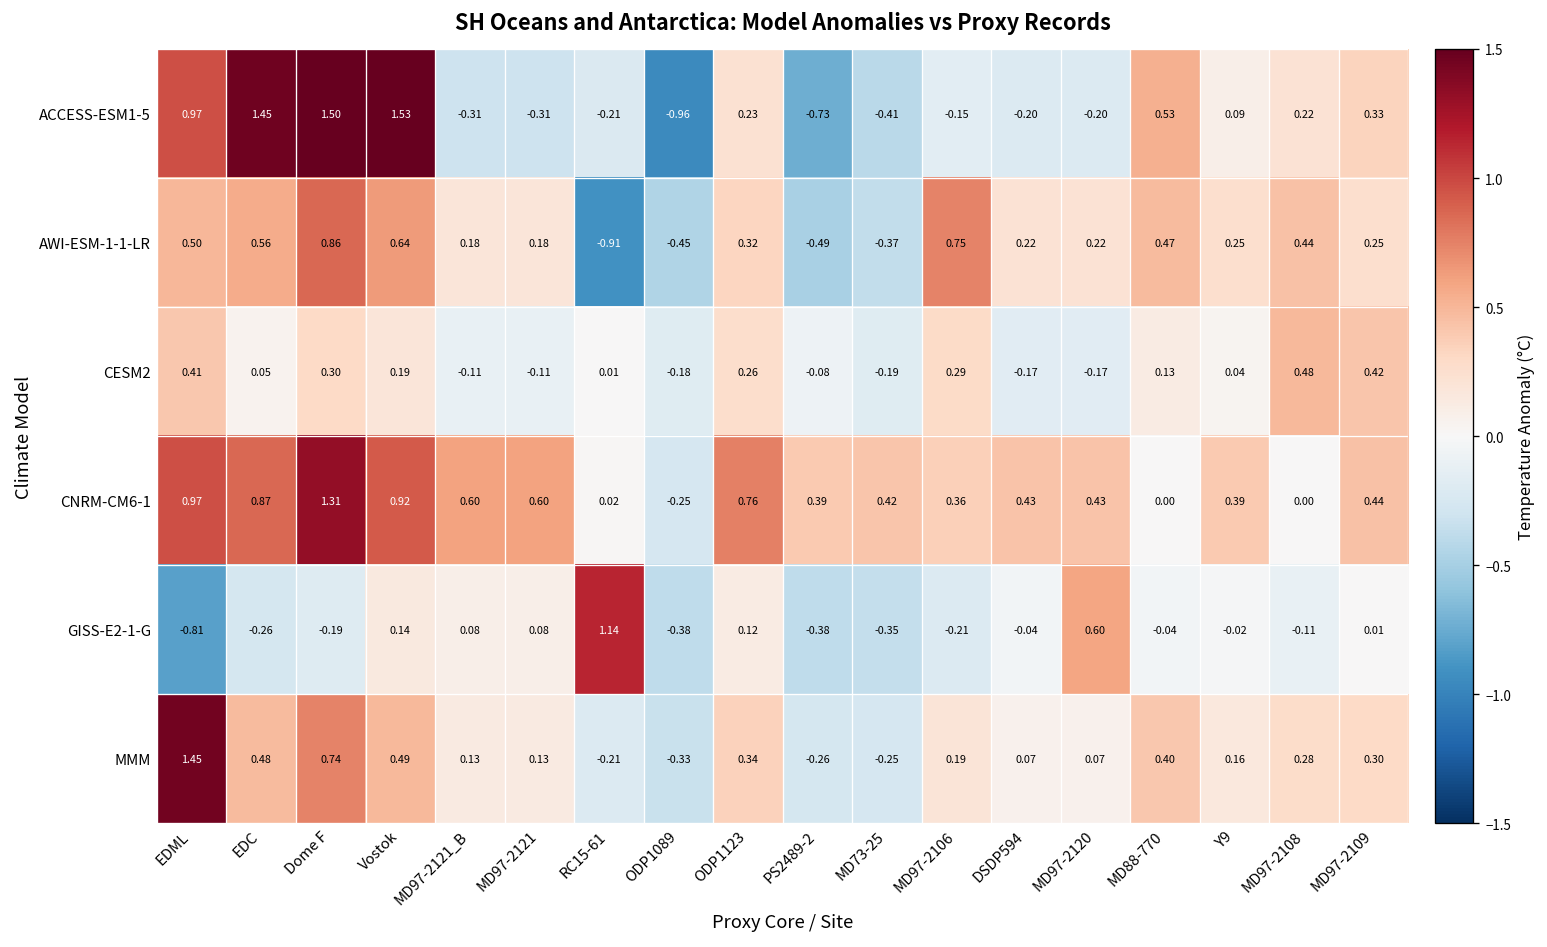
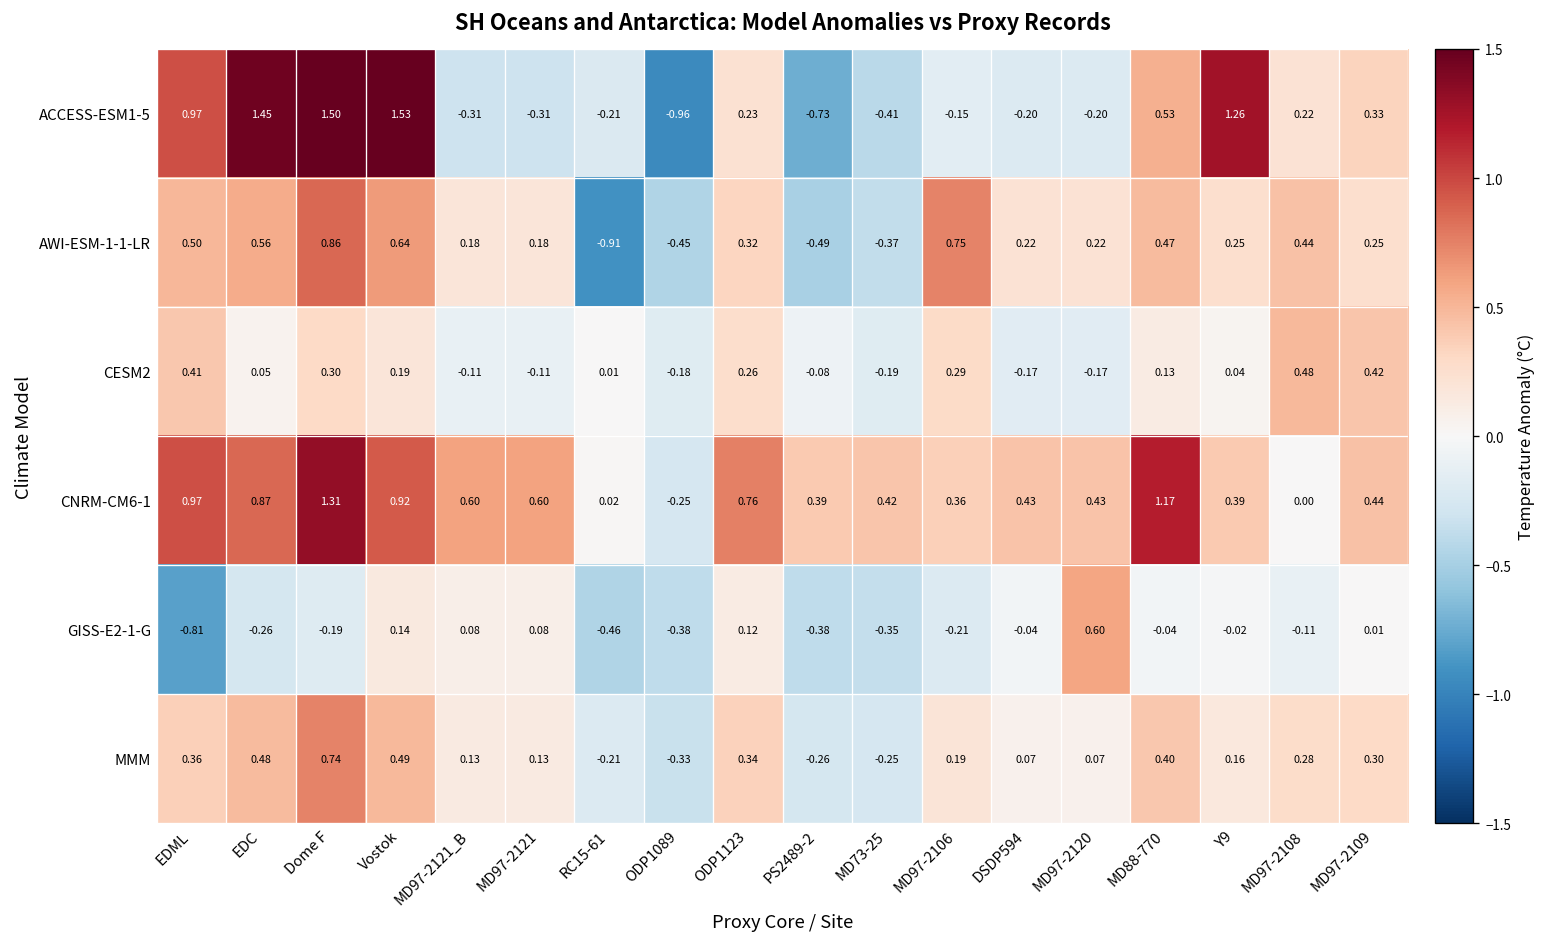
ACCESS-ESM1-5, Y9: 0.09 -> 1.26
CNRM-CM6-1, MD88-770: 0.00 -> 1.17
GISS-E2-1-G, RC15-61: 1.14 -> -0.46
MMM, EDML: 1.45 -> 0.36
